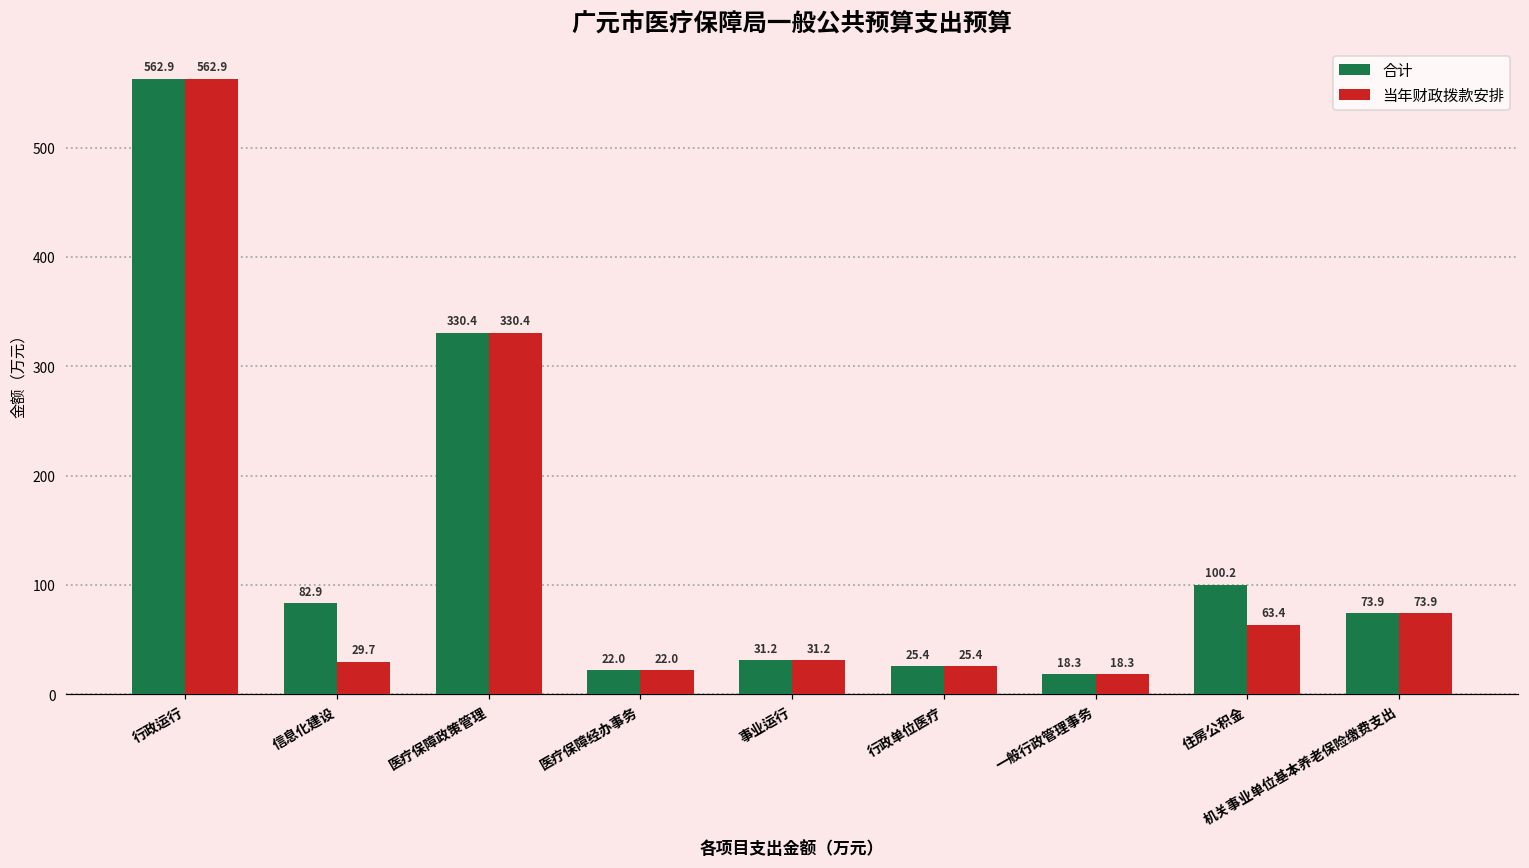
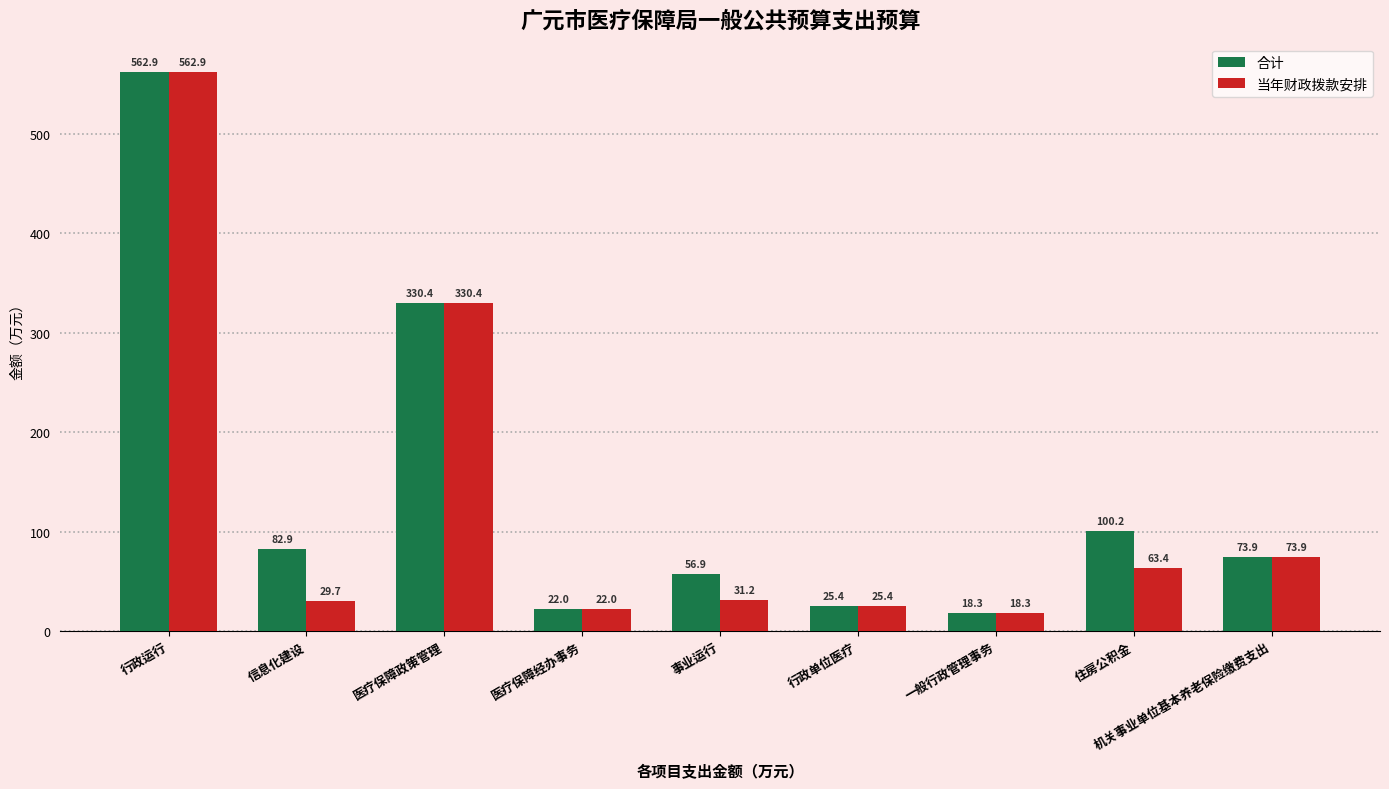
合计, 事业运行: 31.2 -> 56.9
